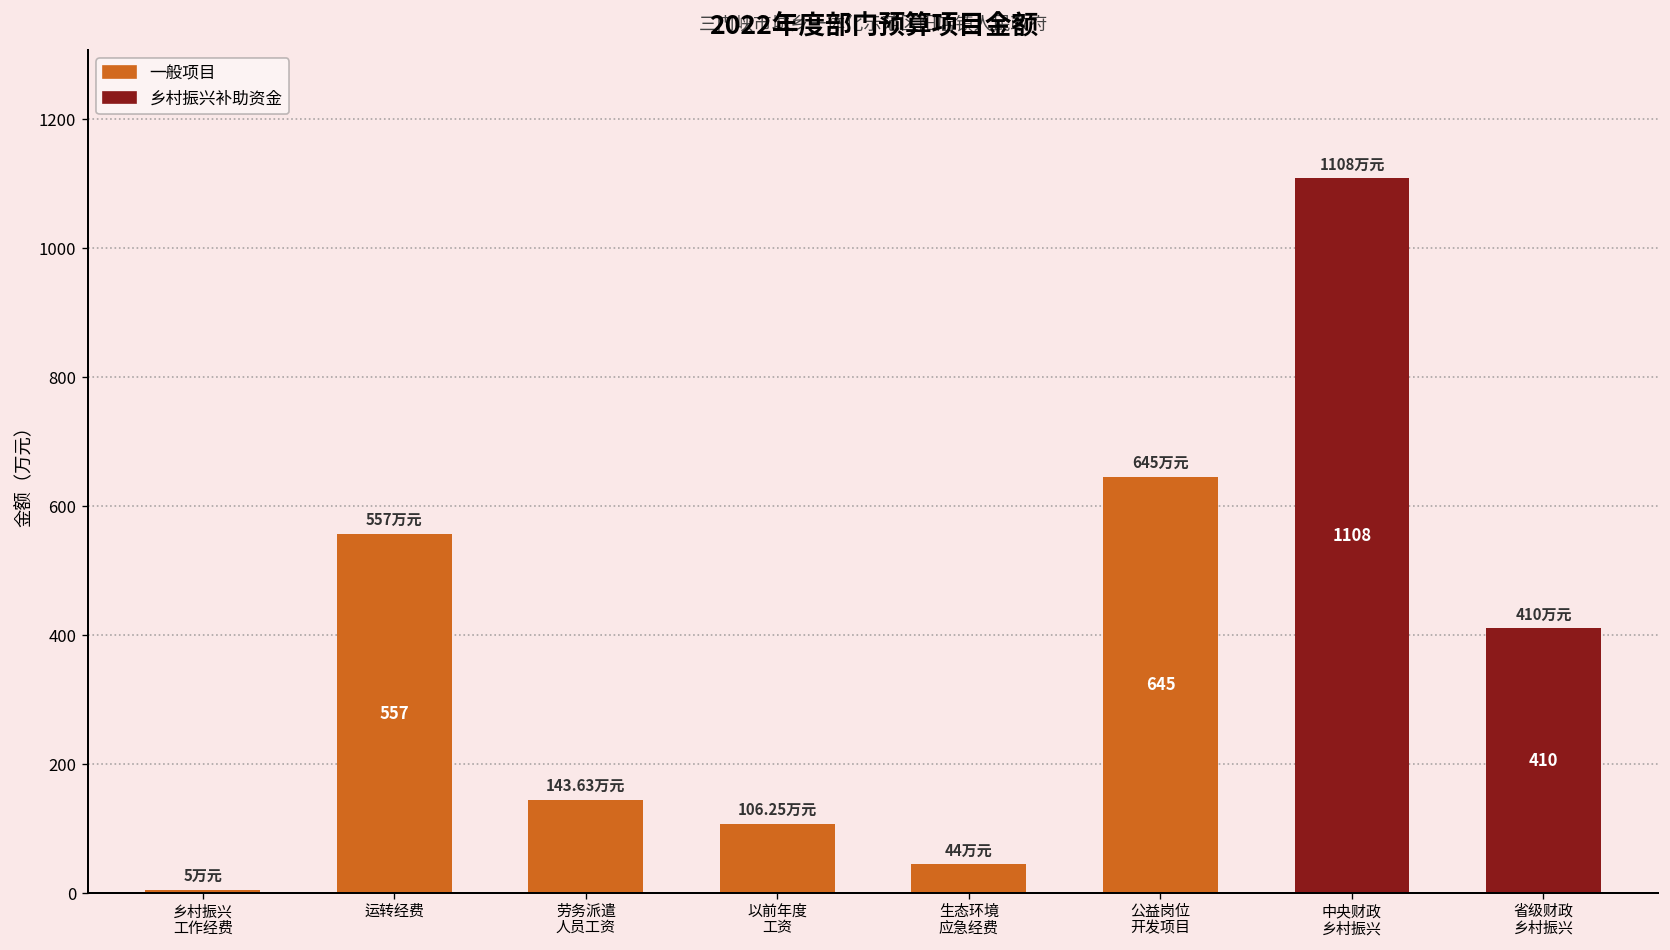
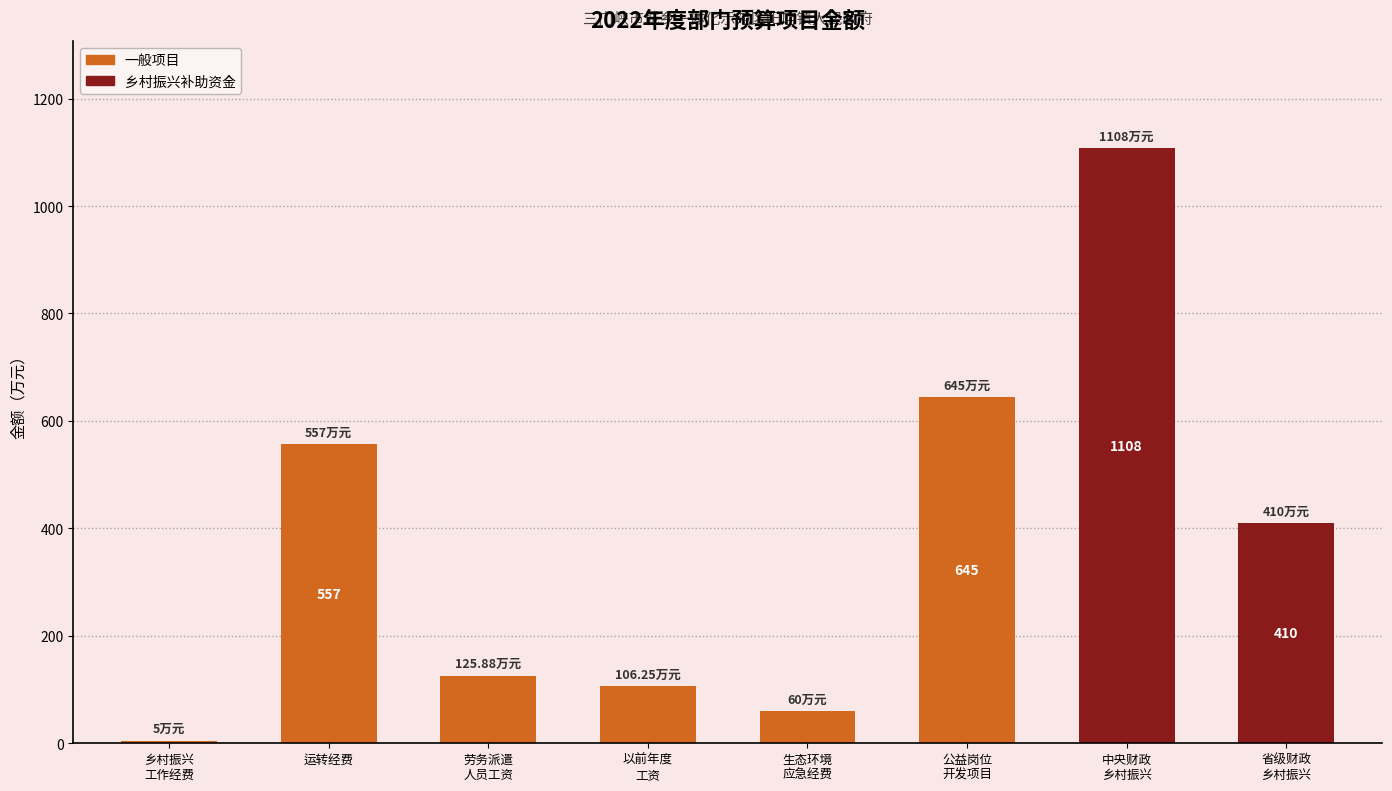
劳务派遣 人员工资: 143.63 -> 125.88
生态环境 应急经费: 44 -> 60
